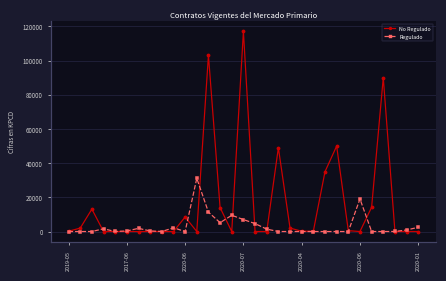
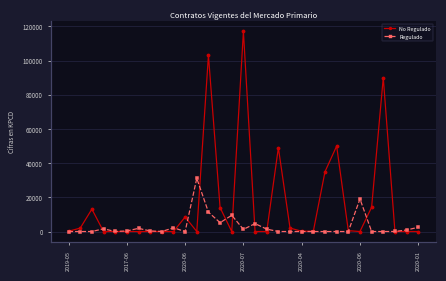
Regulado, 2020-07: 7000 -> 1000
